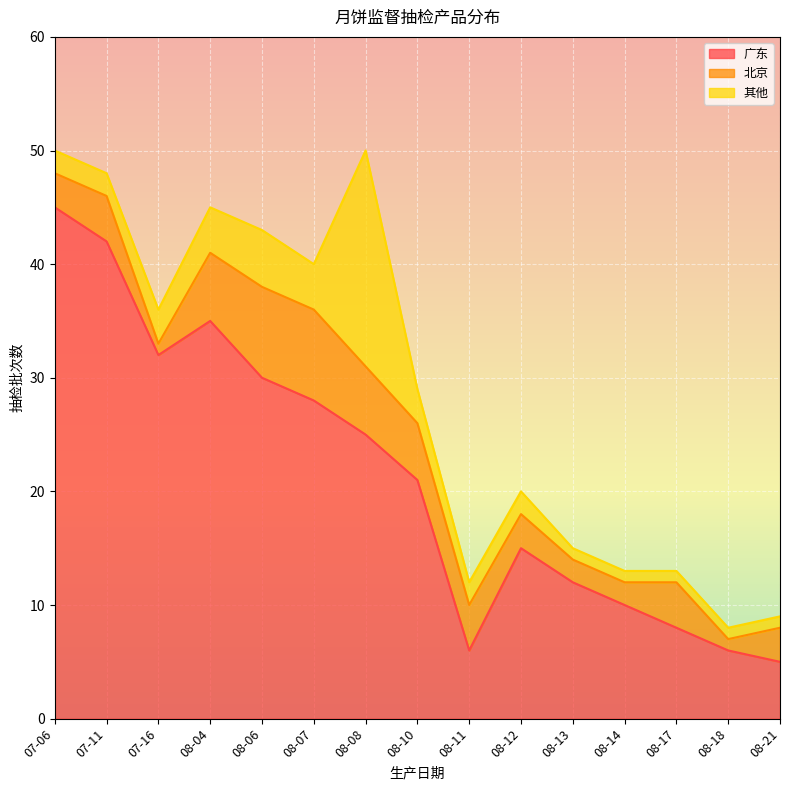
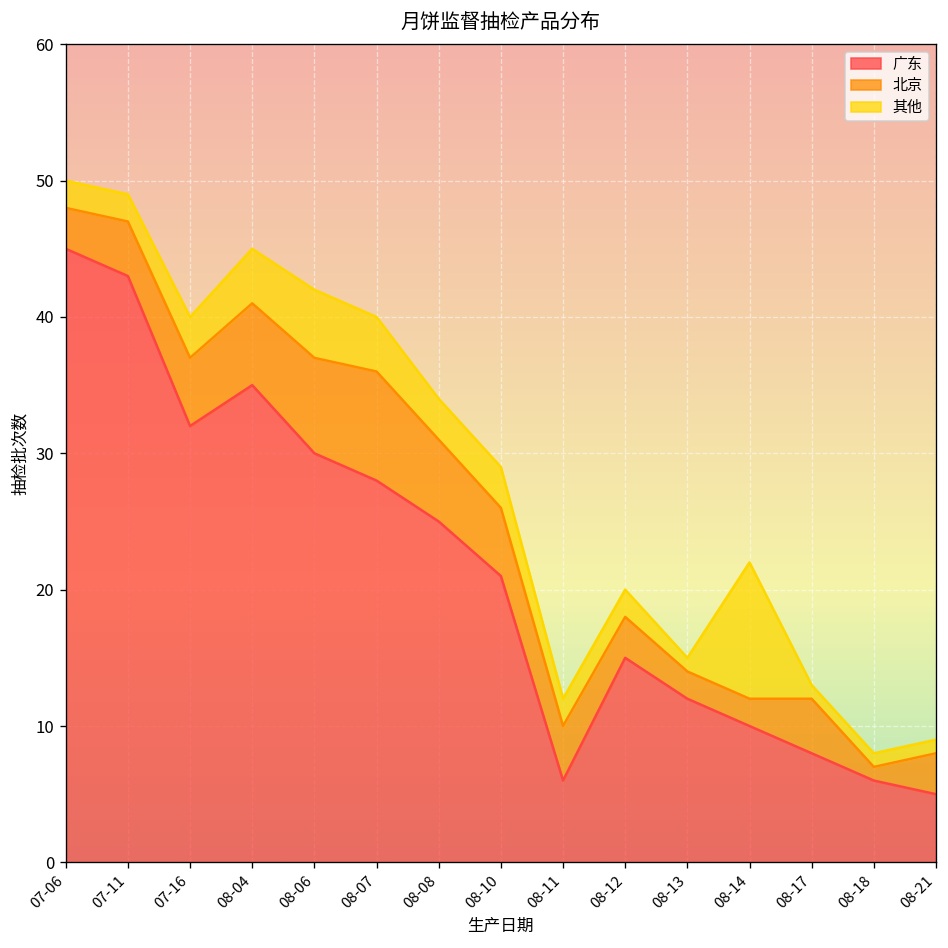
广东, 07-11: 42 -> 43
北京, 07-16: 1 -> 5
北京, 08-06: 8 -> 7
其他, 08-08: 19 -> 3
其他, 08-14: 1 -> 10
